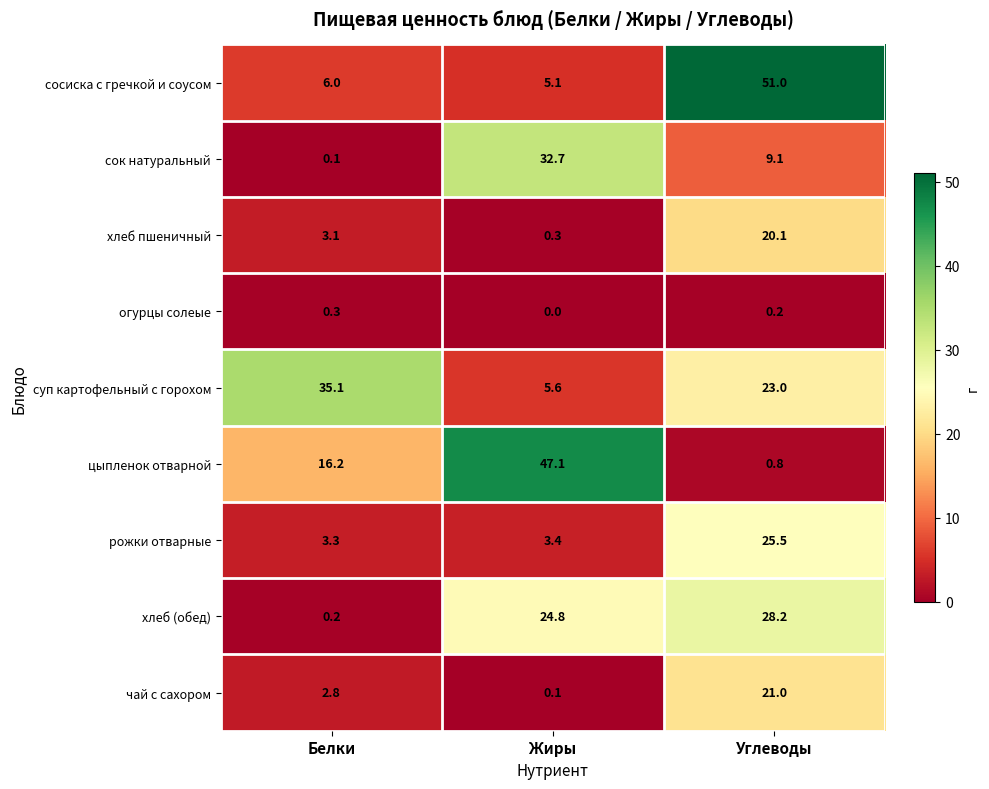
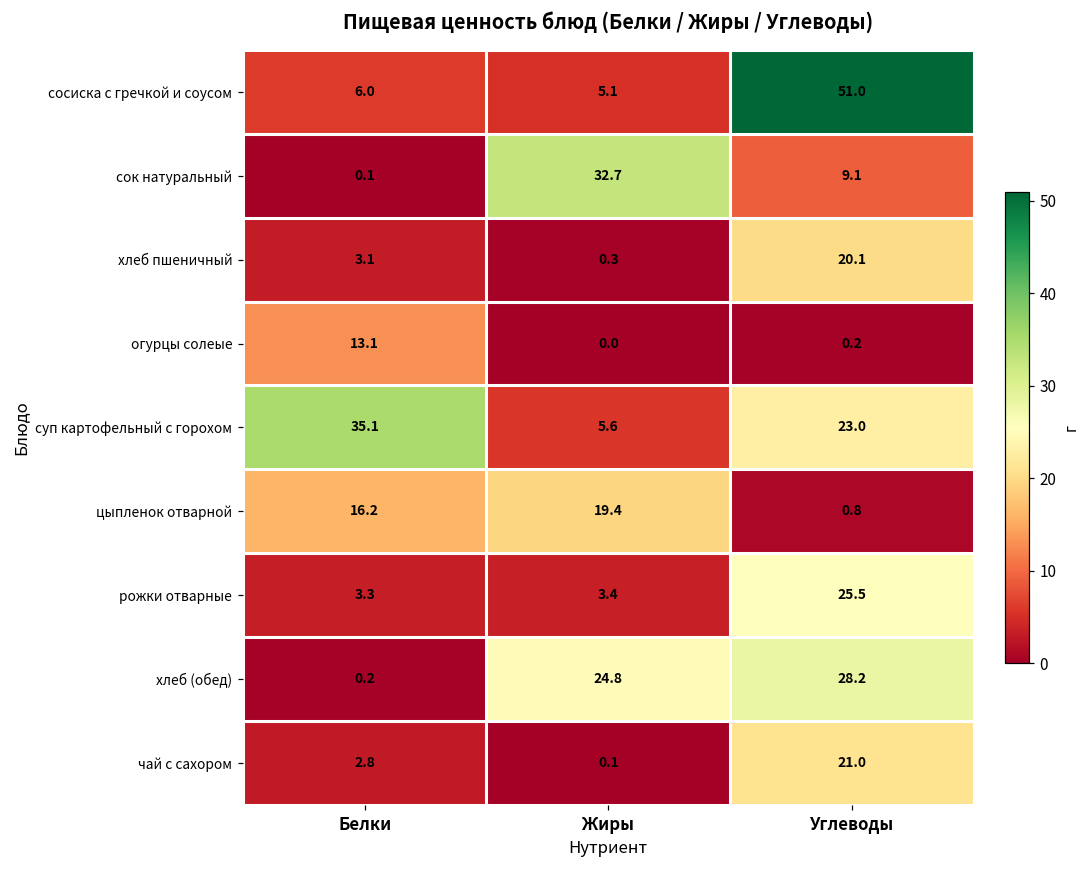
огурцы солеые, Белки: 0.3 -> 13.1
цыпленок отварной, Жиры: 47.1 -> 19.4
